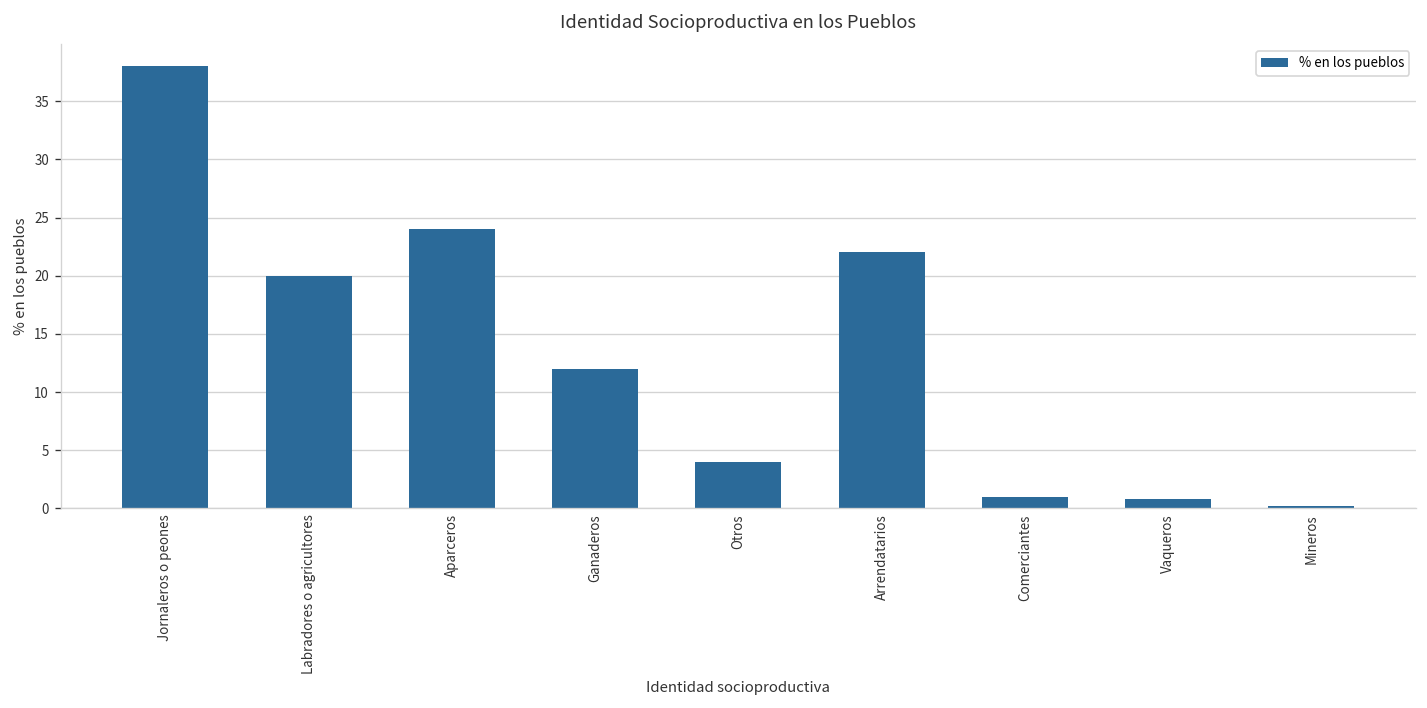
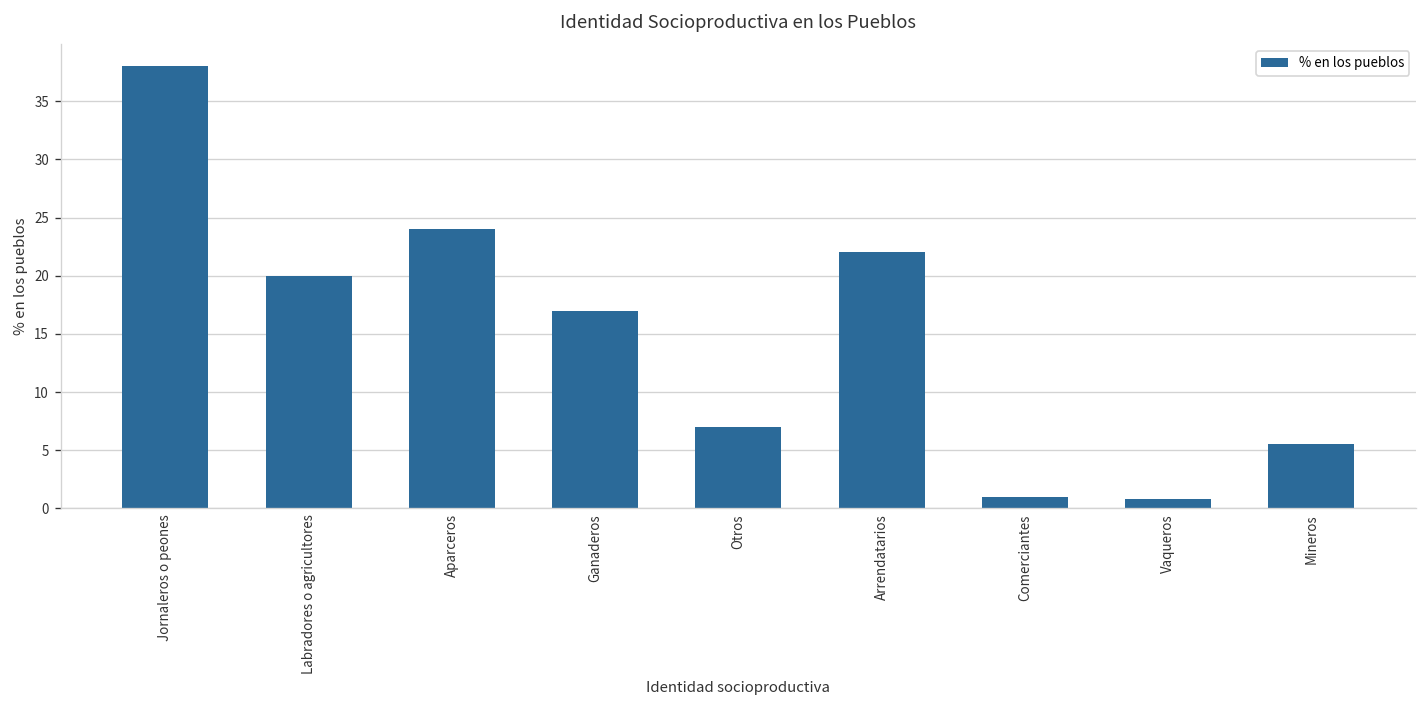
Ganaderos: 12 -> 17
Otros: 4 -> 7
Mineros: 0 -> 6
